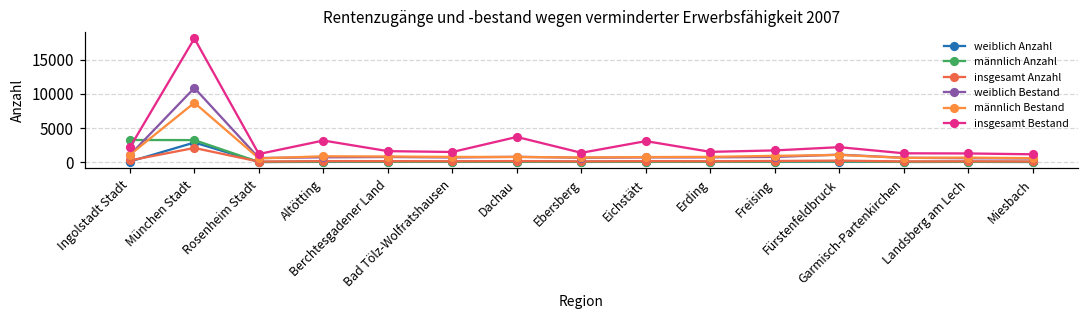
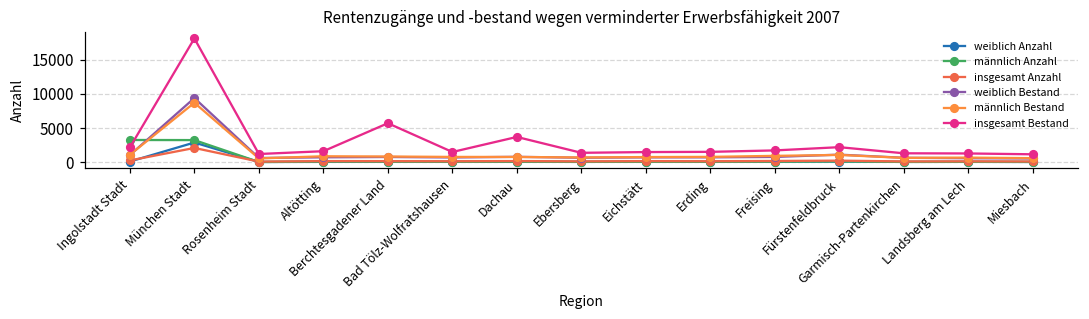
weiblich Bestand, München Stadt: 11000 -> 9000
insgesamt Bestand, Altötting: 3000 -> 2000
insgesamt Bestand, Berchtesgadener Land: 2000 -> 6000
insgesamt Bestand, Eichstätt: 3000 -> 2000
